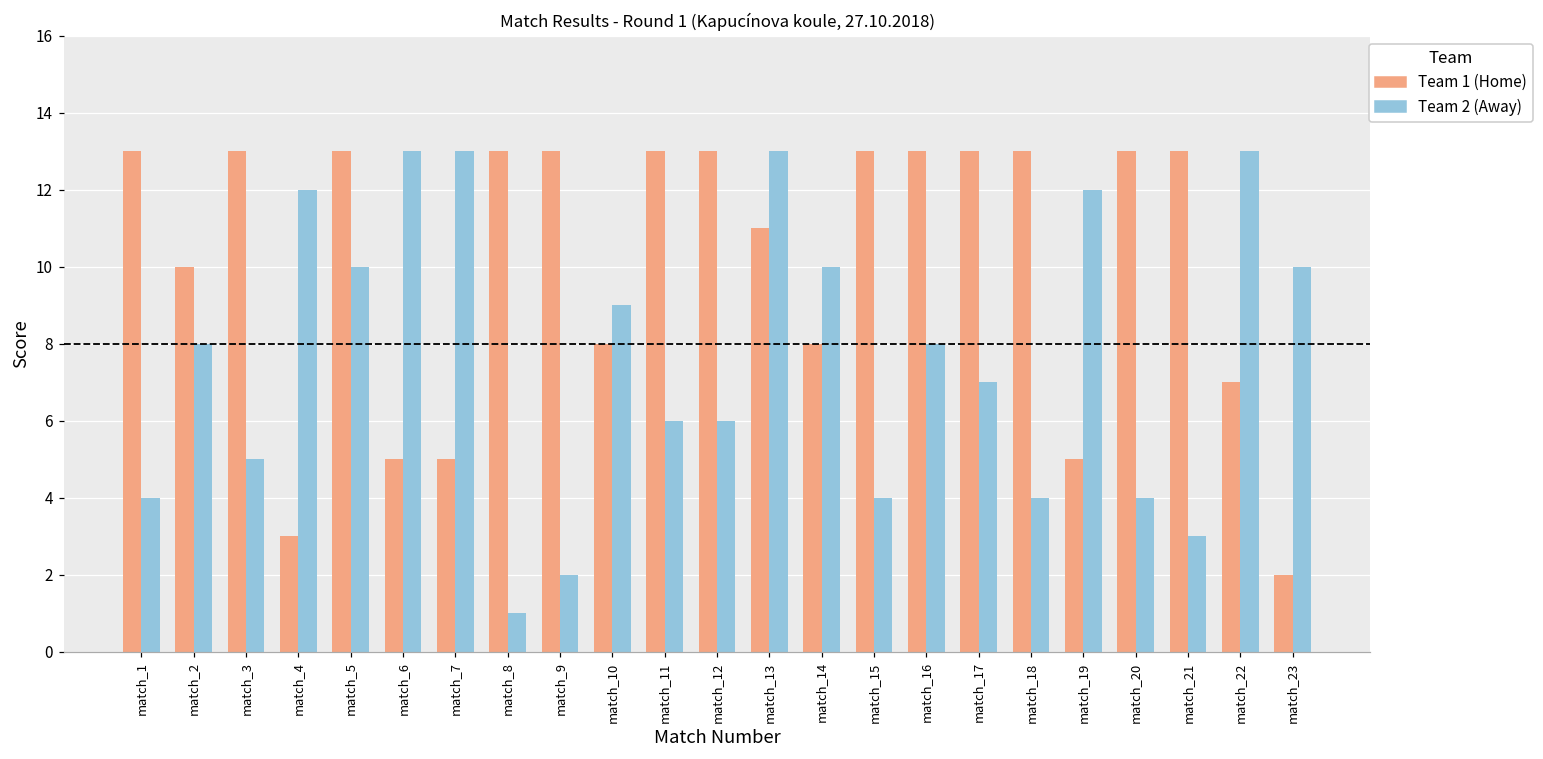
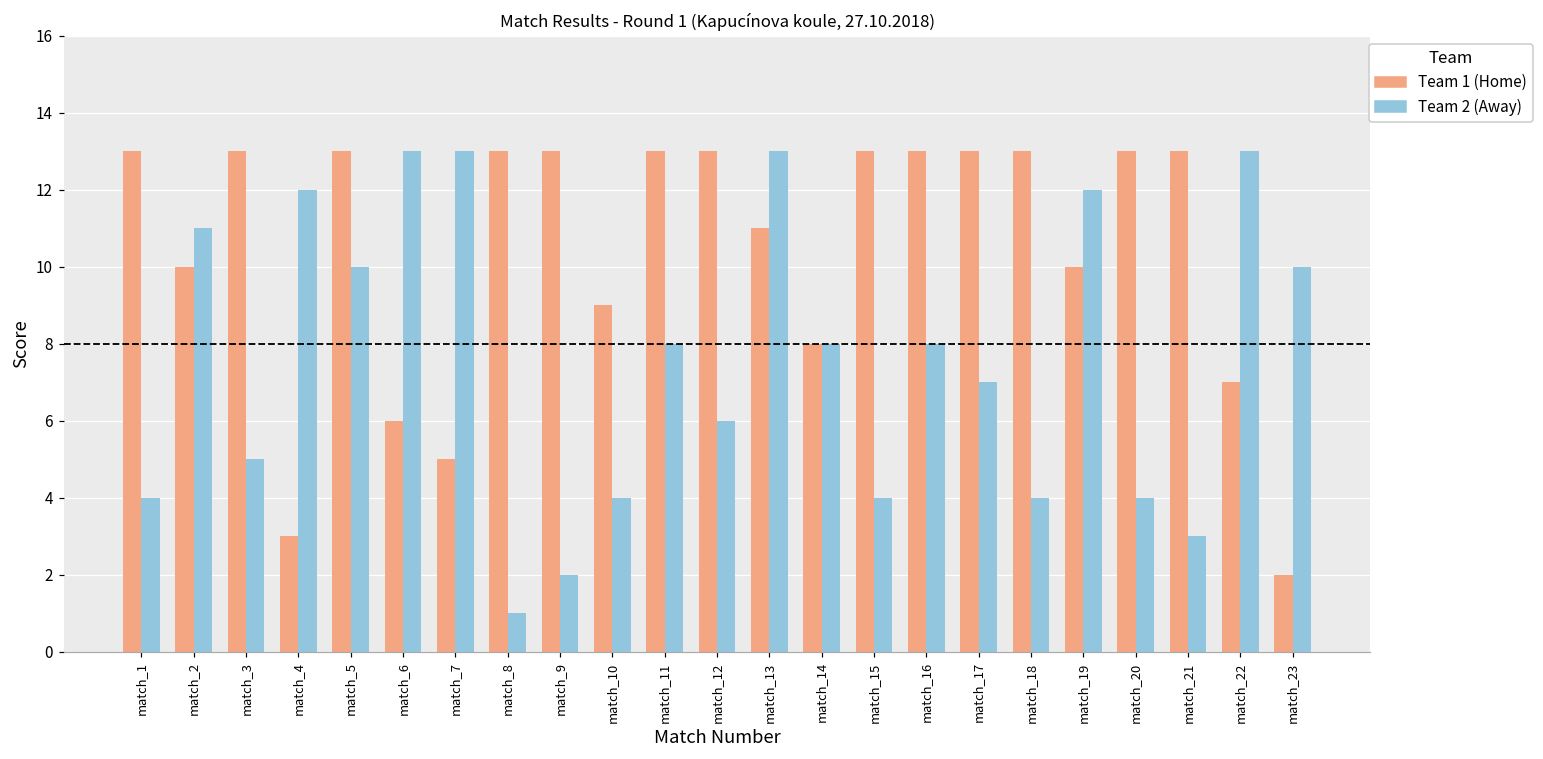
Team 2 (Away), match_2: 8 -> 11
Team 1 (Home), match_6: 5 -> 6
Team 1 (Home), match_10: 8 -> 9
Team 2 (Away), match_10: 9 -> 4
Team 2 (Away), match_11: 6 -> 8
Team 2 (Away), match_14: 10 -> 8
Team 1 (Home), match_19: 5 -> 10
